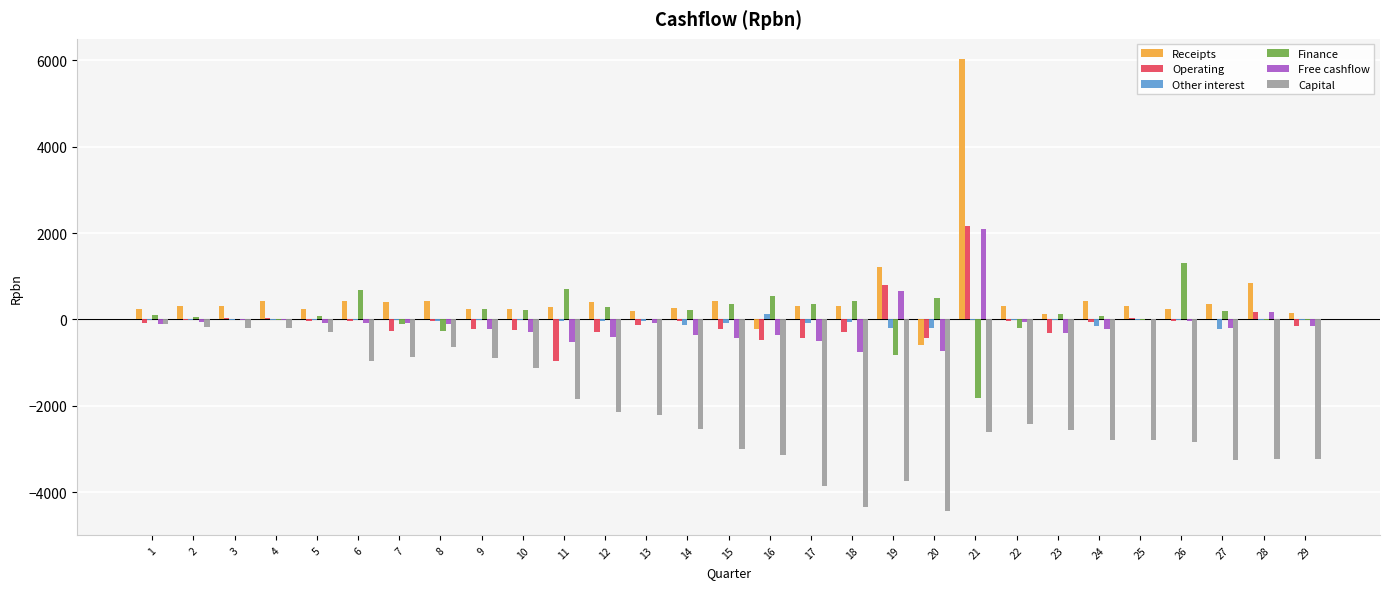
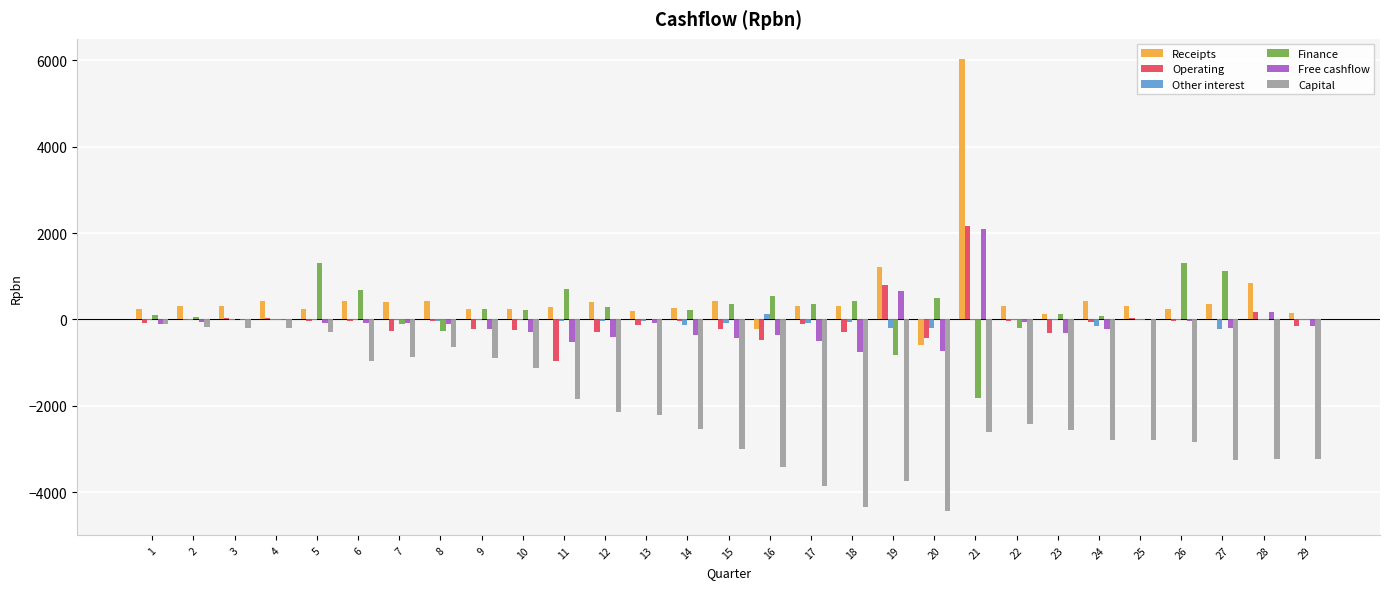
Finance, 5: 100 -> 1300
Capital, 16: -3100 -> -3400
Operating, 17: -400 -> -100
Finance, 27: 200 -> 1100
